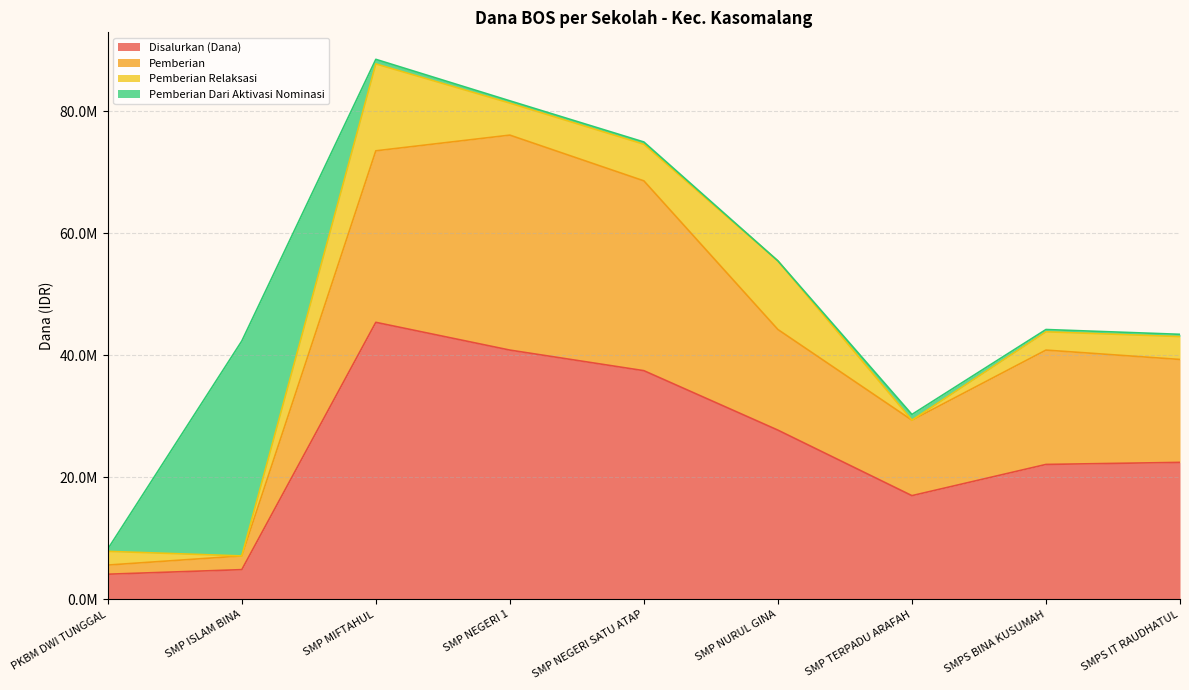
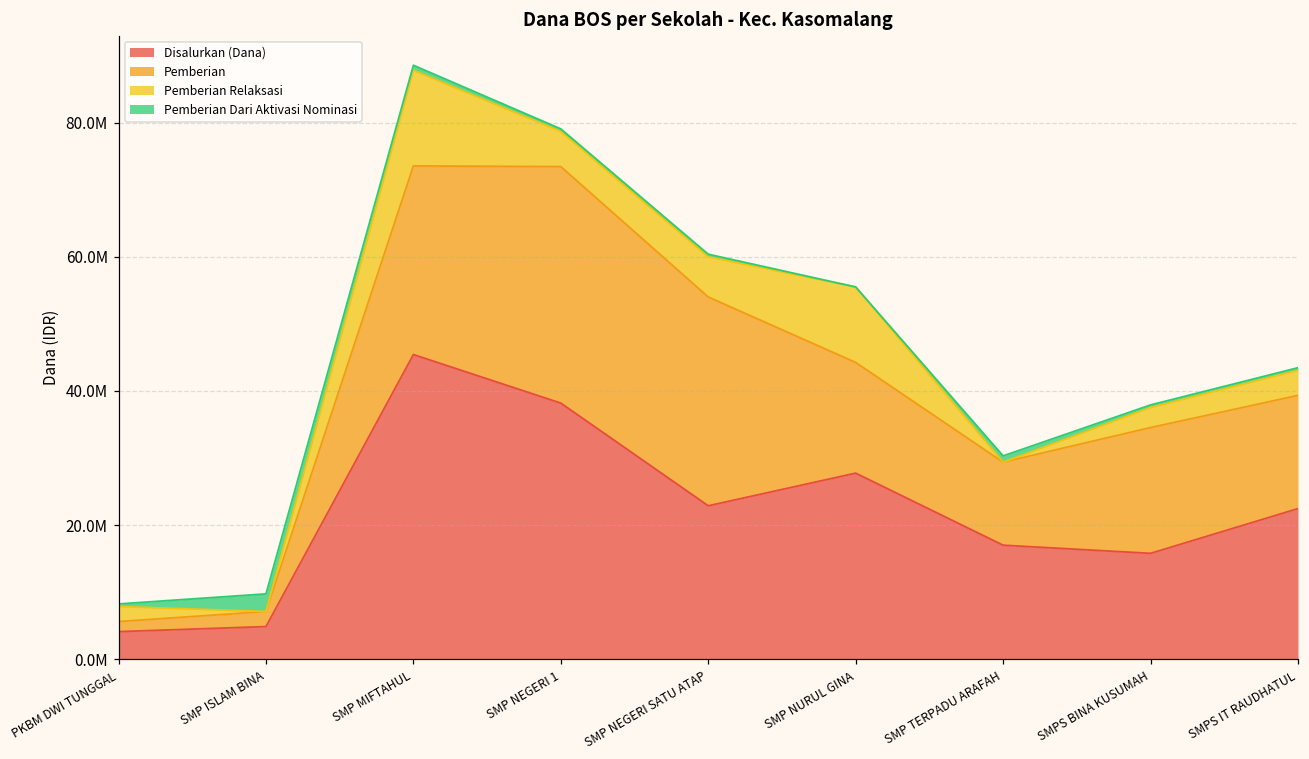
Pemberian Dari Aktivasi Nominasi, SMP ISLAM BINA: 35000000 -> 3000000
Disalurkan (Dana), SMP NEGERI 1: 41000000 -> 38000000
Disalurkan (Dana), SMP NEGERI SATU ATAP: 38000000 -> 23000000
Disalurkan (Dana), SMPS BINA KUSUMAH: 22000000 -> 16000000
